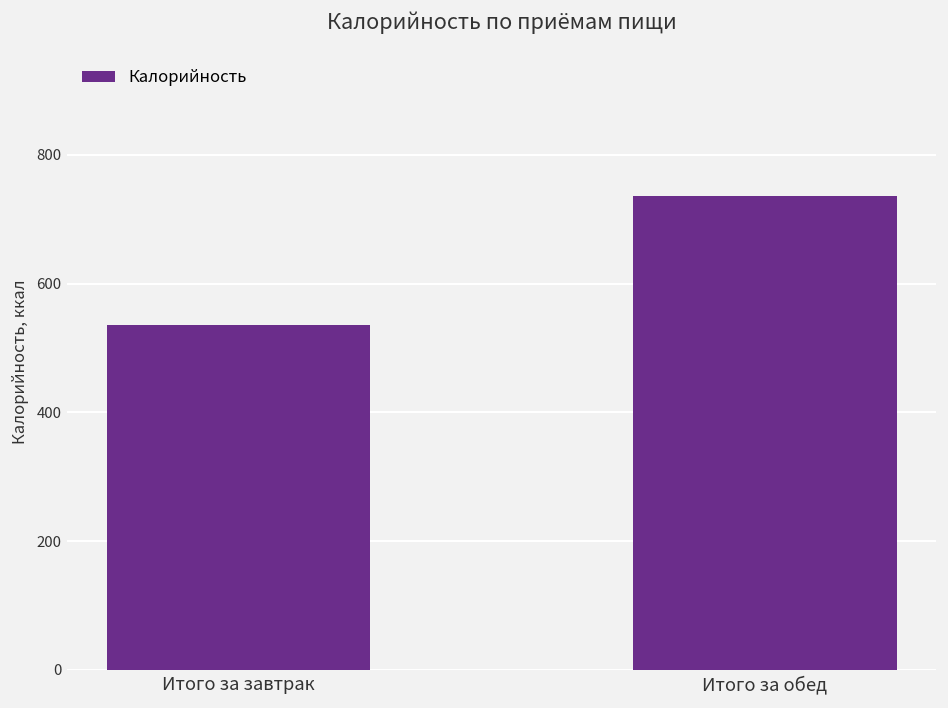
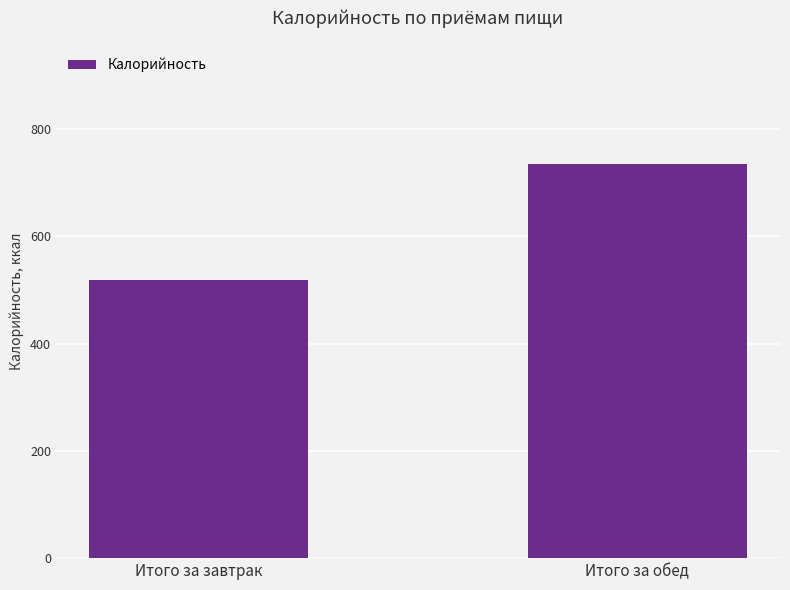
Итого за завтрак: 540 -> 520
